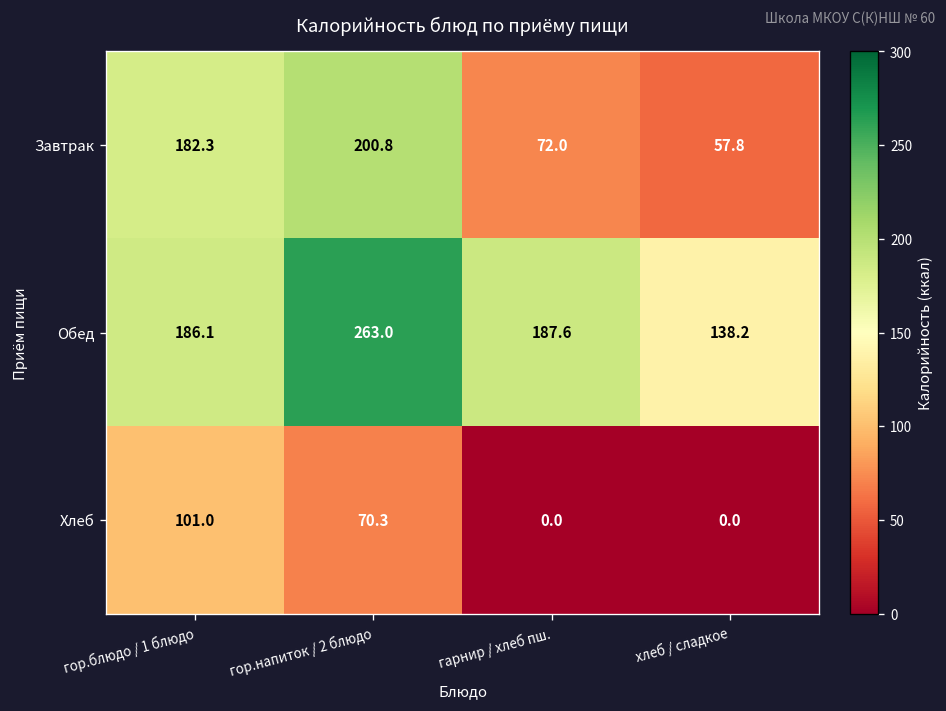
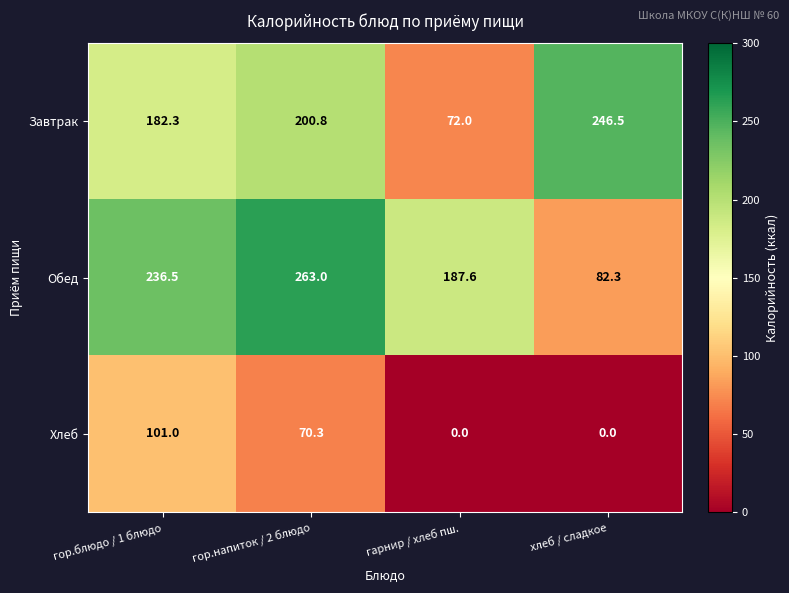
Завтрак, хлеб / сладкое: 57.8 -> 246.5
Обед, гор.блюдо / 1 блюдо: 186.1 -> 236.5
Обед, хлеб / сладкое: 138.2 -> 82.3
